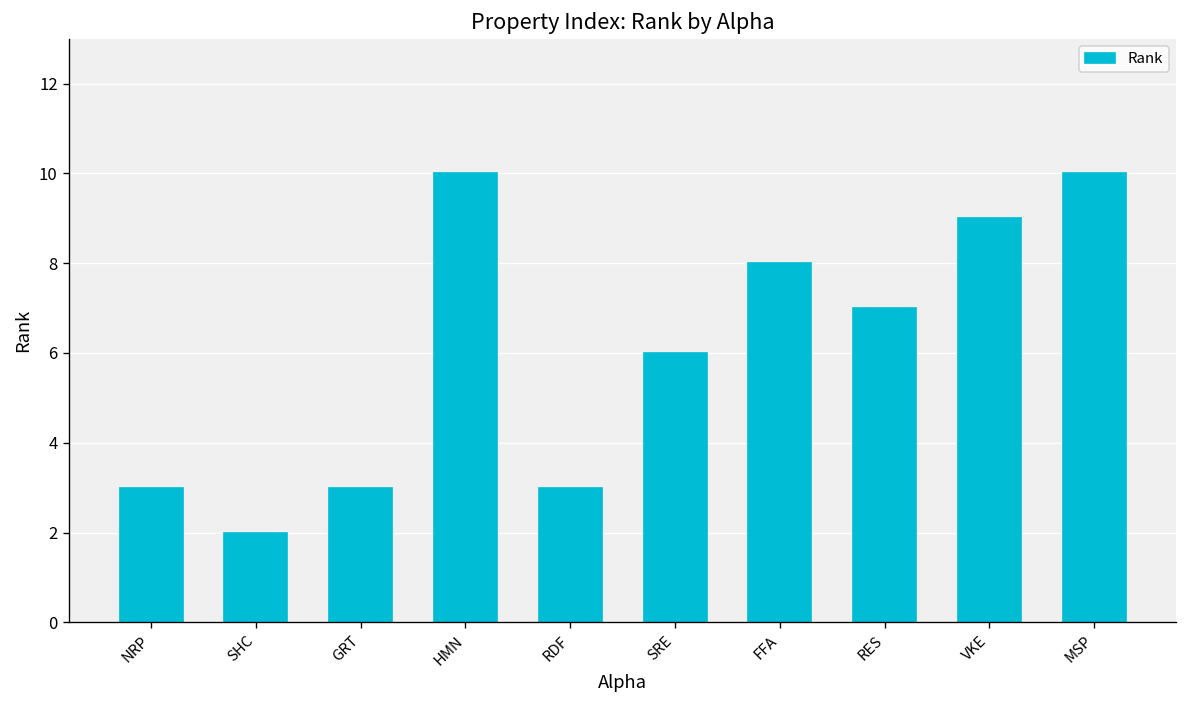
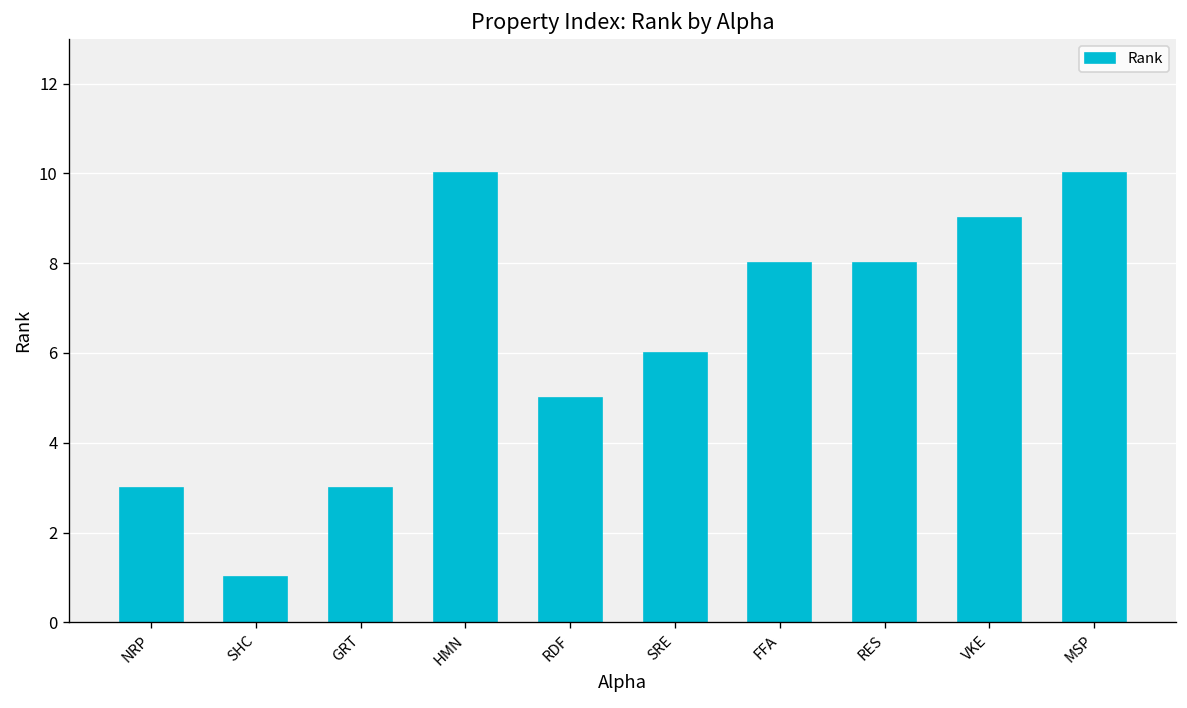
SHC: 2 -> 1
RDF: 3 -> 5
RES: 7 -> 8
